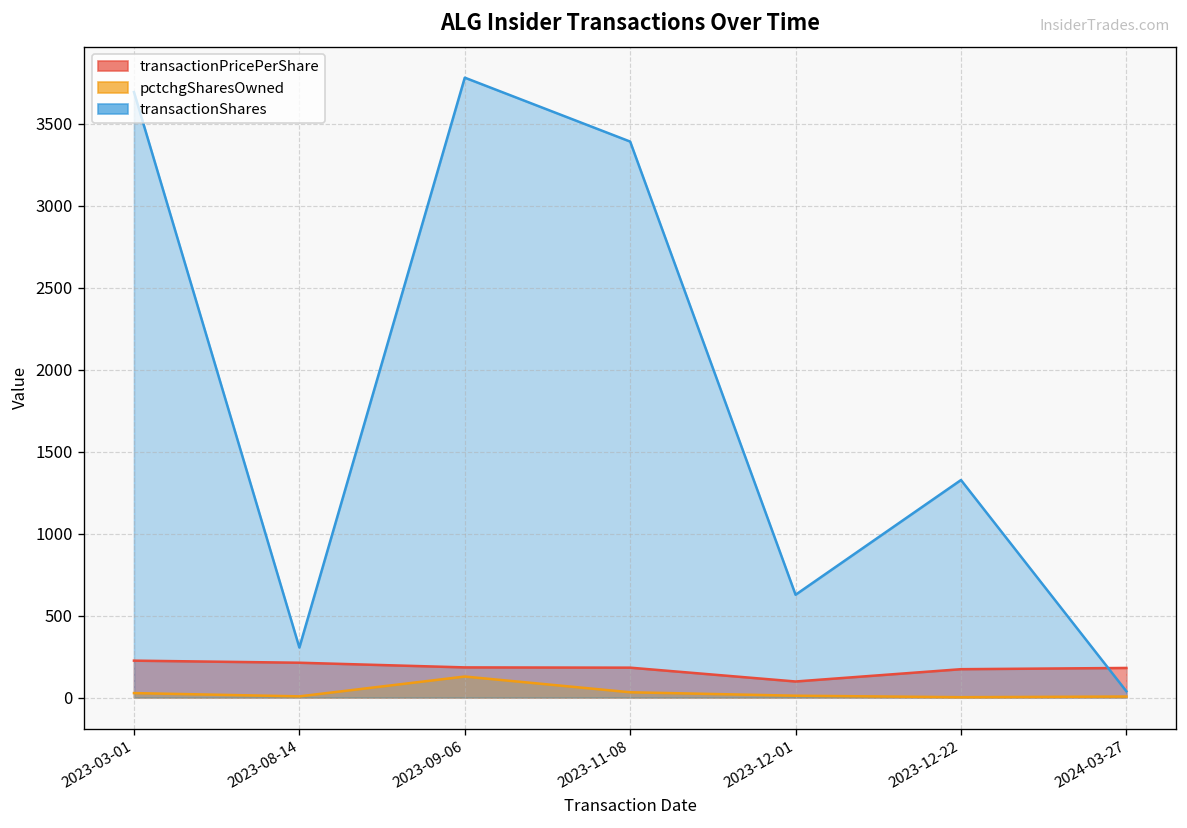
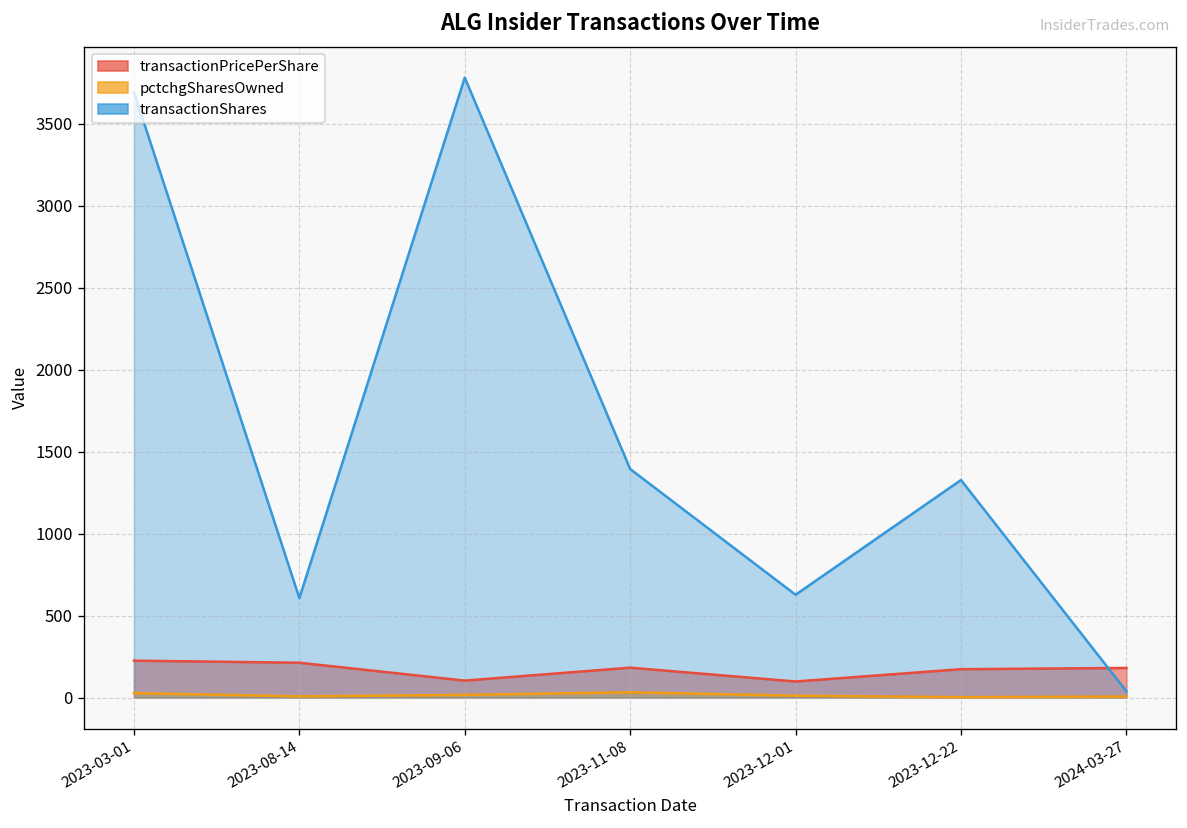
transactionShares, 2023-08-14: 310 -> 610
transactionPricePerShare, 2023-09-06: 180 -> 100
pctchgSharesOwned, 2023-09-06: 130 -> 20
transactionShares, 2023-11-08: 3390 -> 1390
